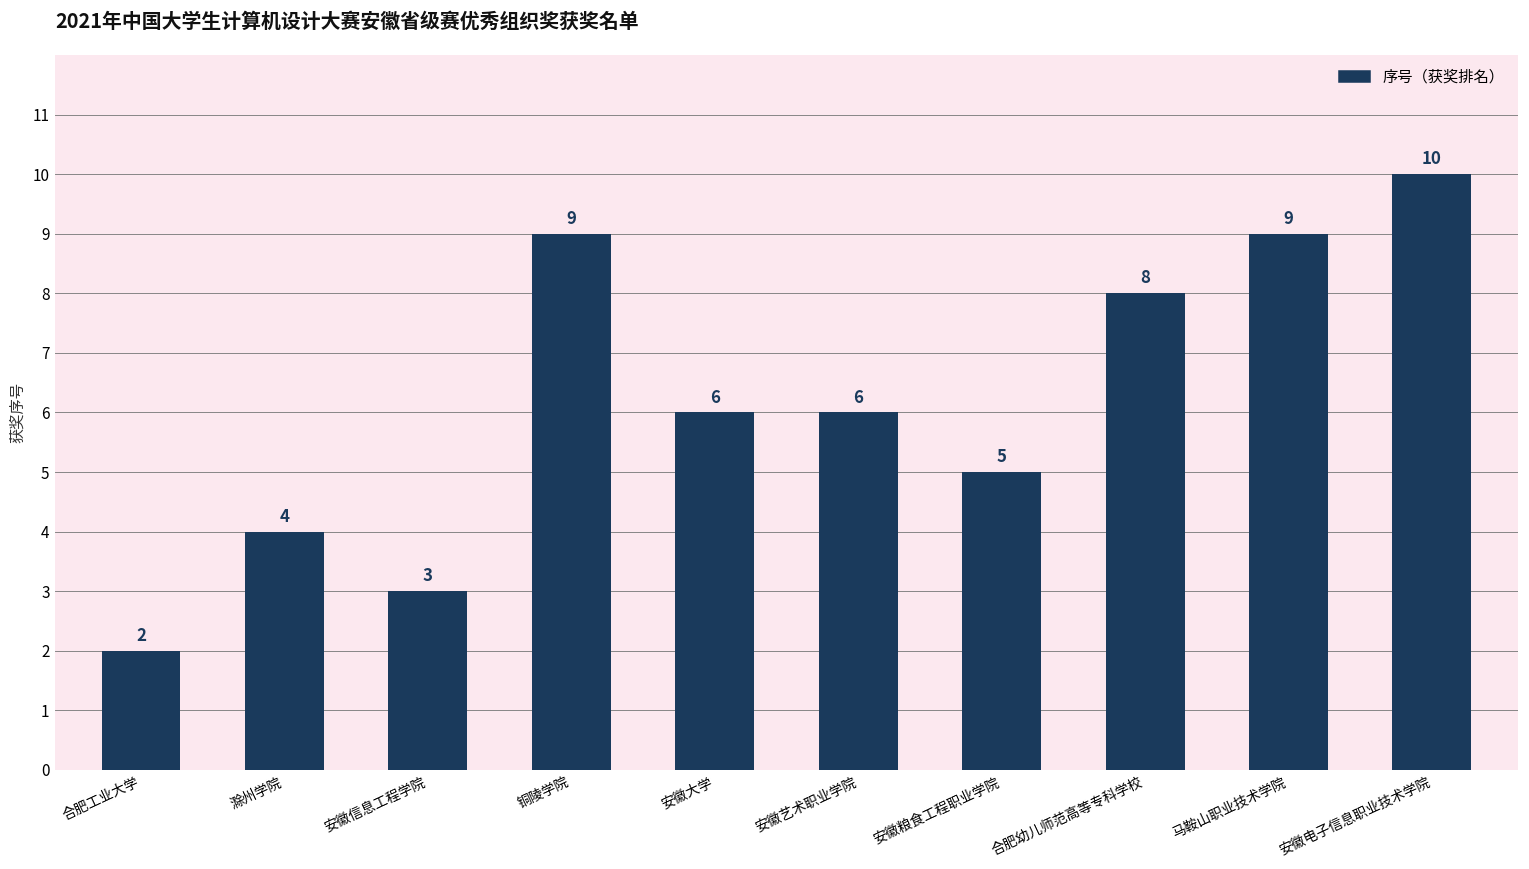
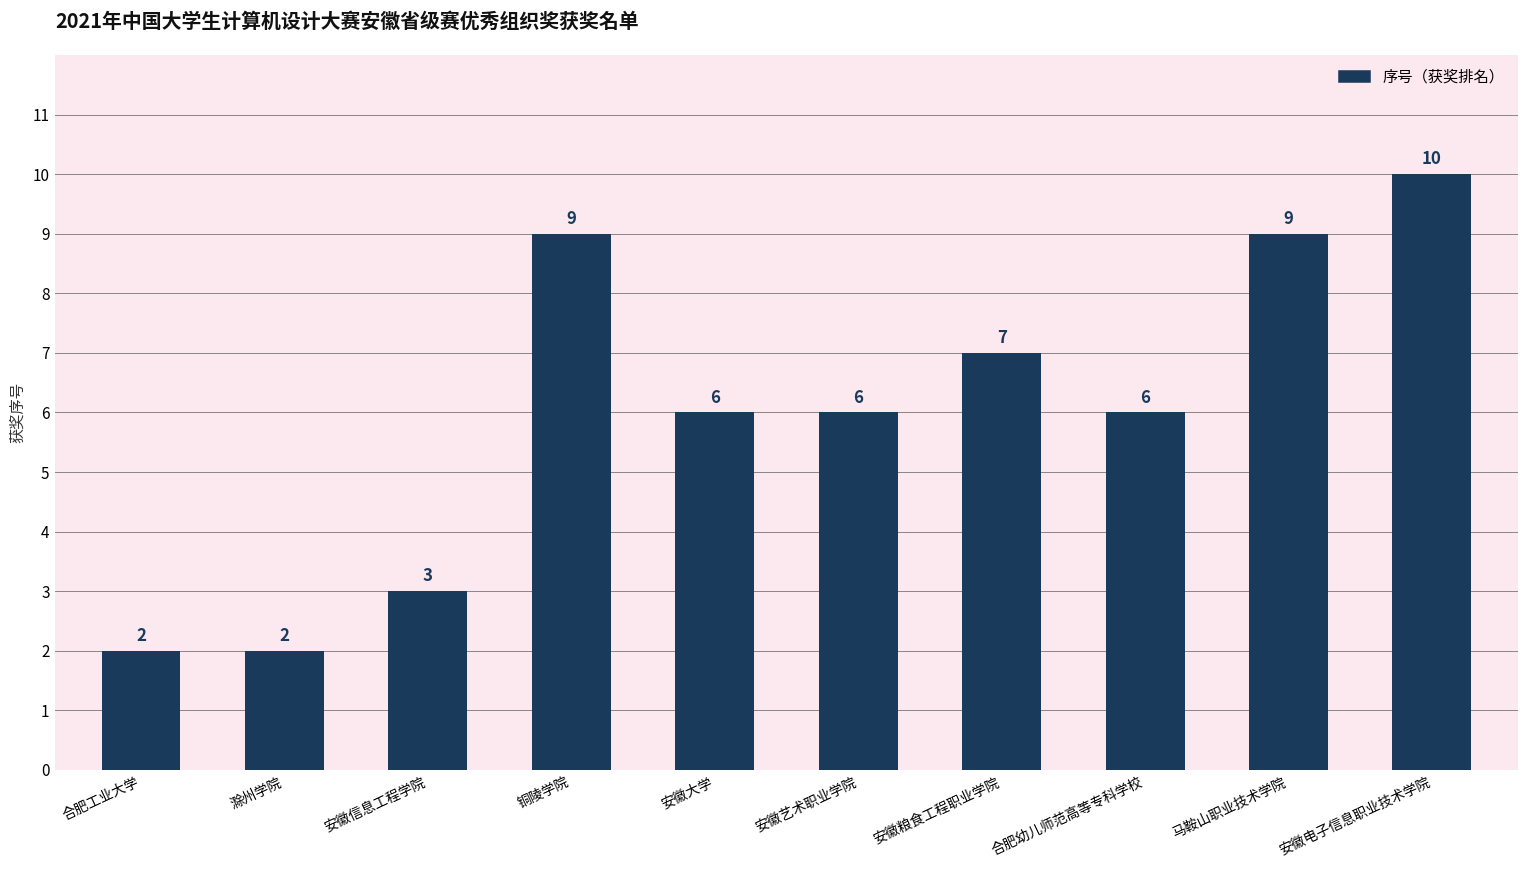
滁州学院: 4 -> 2
安徽粮食工程职业学院: 5 -> 7
合肥幼儿师范高等专科学校: 8 -> 6
